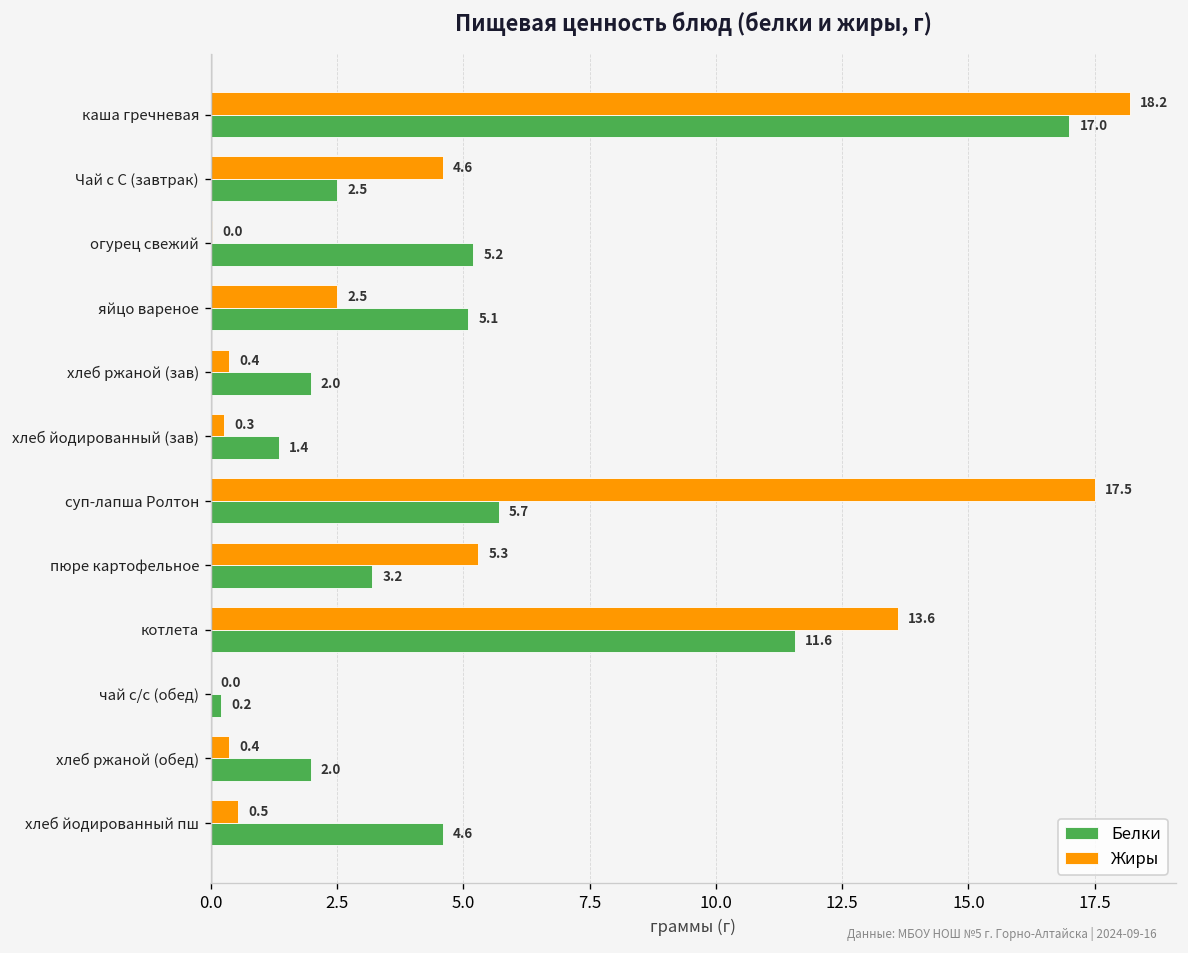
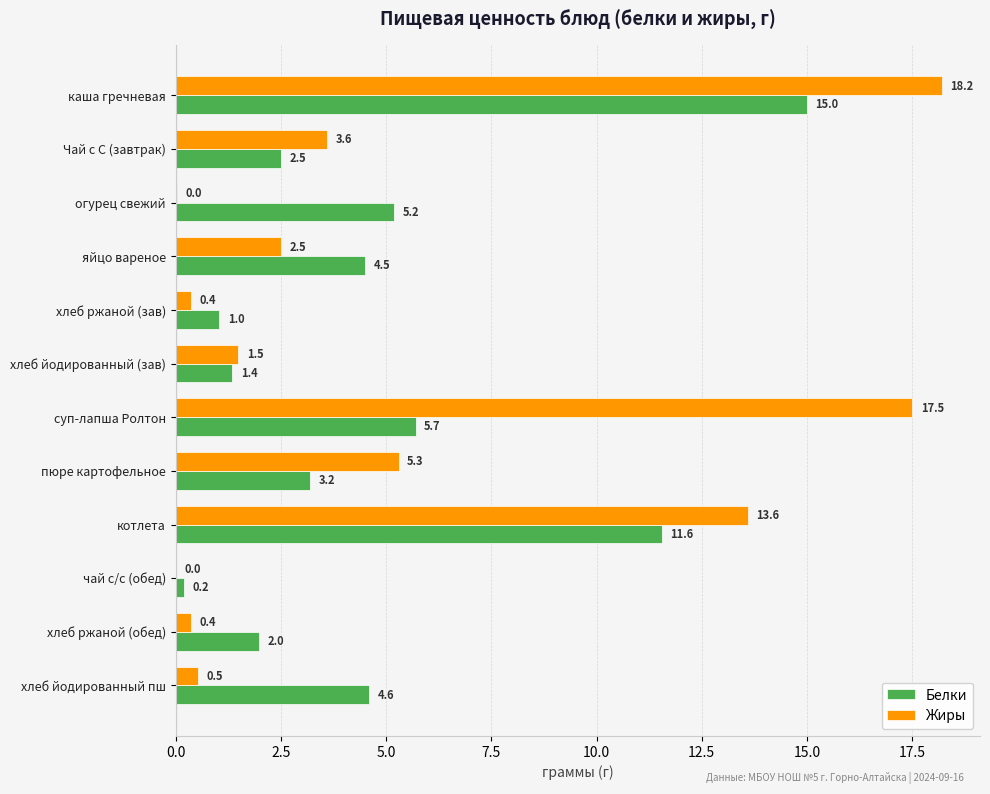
Белки, каша гречневая: 17.0 -> 15.0
Жиры, Чай с С (завтрак): 4.6 -> 3.6
Белки, яйцо вареное: 5.1 -> 4.5
Белки, хлеб ржаной (зав): 2.0 -> 1.0
Жиры, хлеб йодированный (зав): 0.3 -> 1.5
